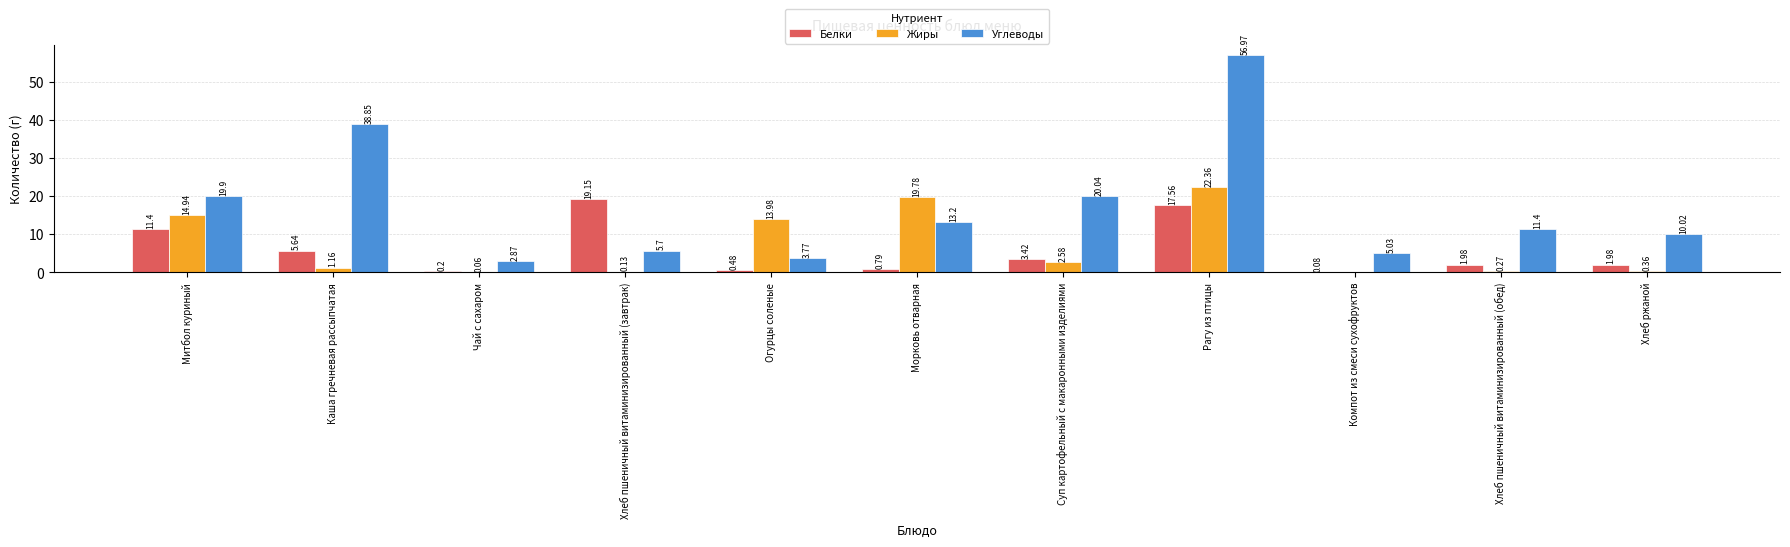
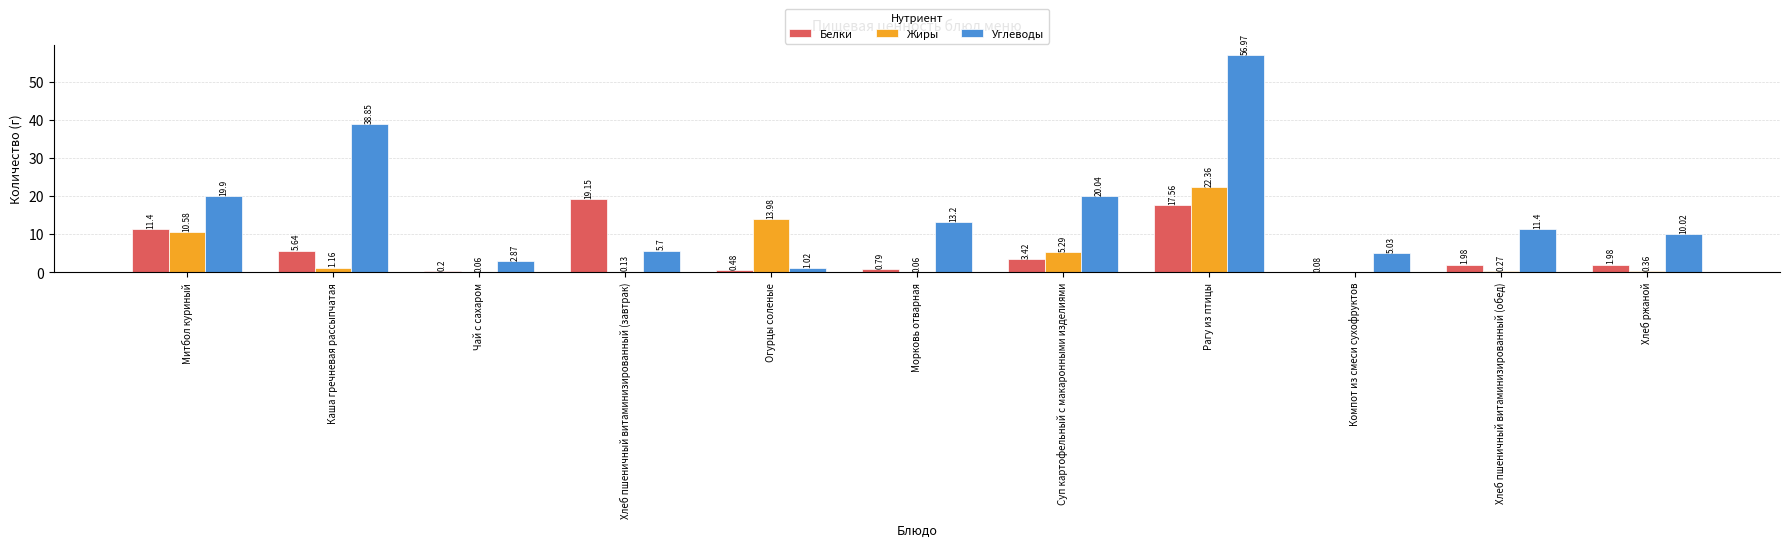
Жиры, Митбол куриный: 14.94 -> 10.58
Углеводы, Огурцы соленые: 3.77 -> 1.02
Жиры, Морковь отварная: 19.78 -> 0.06
Жиры, Суп картофельный с макаронными изделиями: 2.58 -> 5.29
